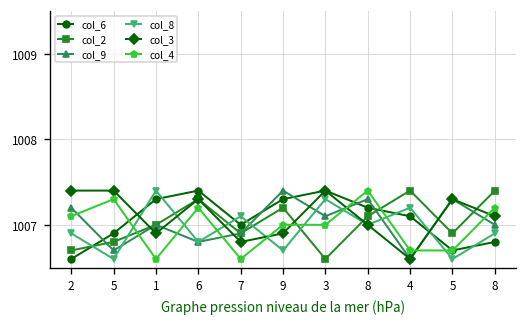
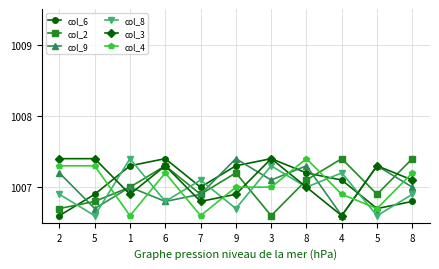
col_4, 2: 1007.1 -> 1007.3
col_4, 4: 1006.7 -> 1006.9
